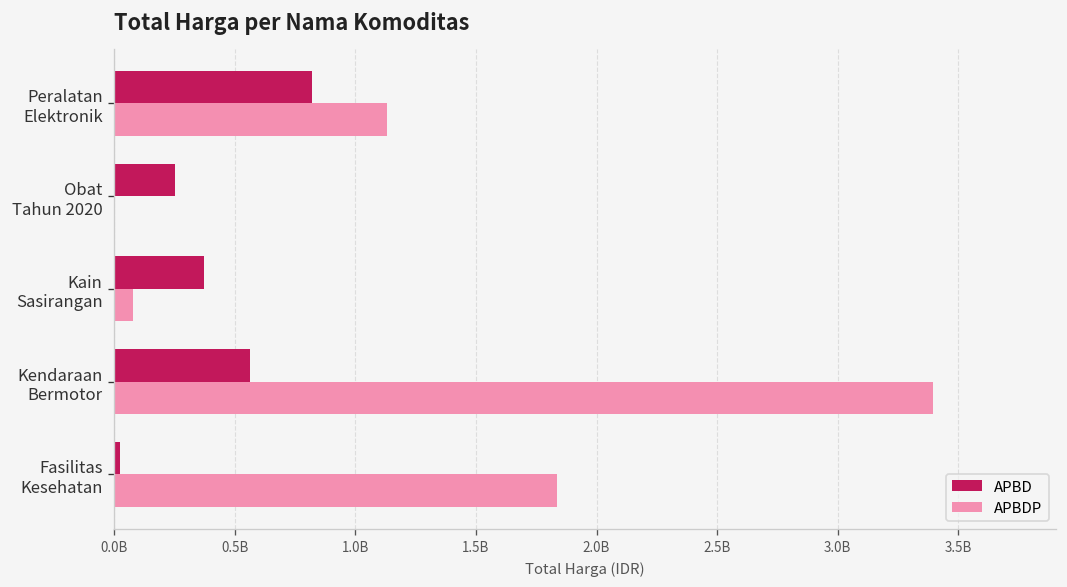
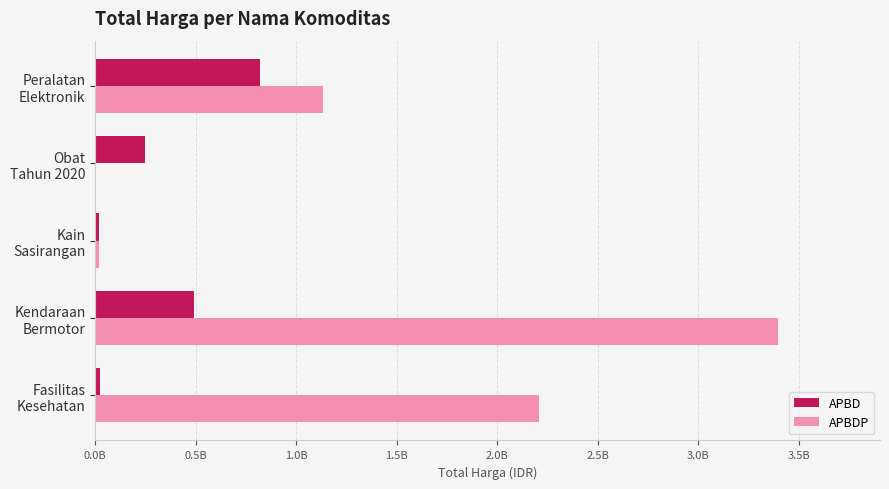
APBD, Kain Sasirangan: 370000000 -> 20000000
APBDP, Kain Sasirangan: 80000000 -> 20000000
APBD, Kendaraan Bermotor: 560000000 -> 490000000
APBDP, Fasilitas Kesehatan: 1840000000 -> 2210000000
